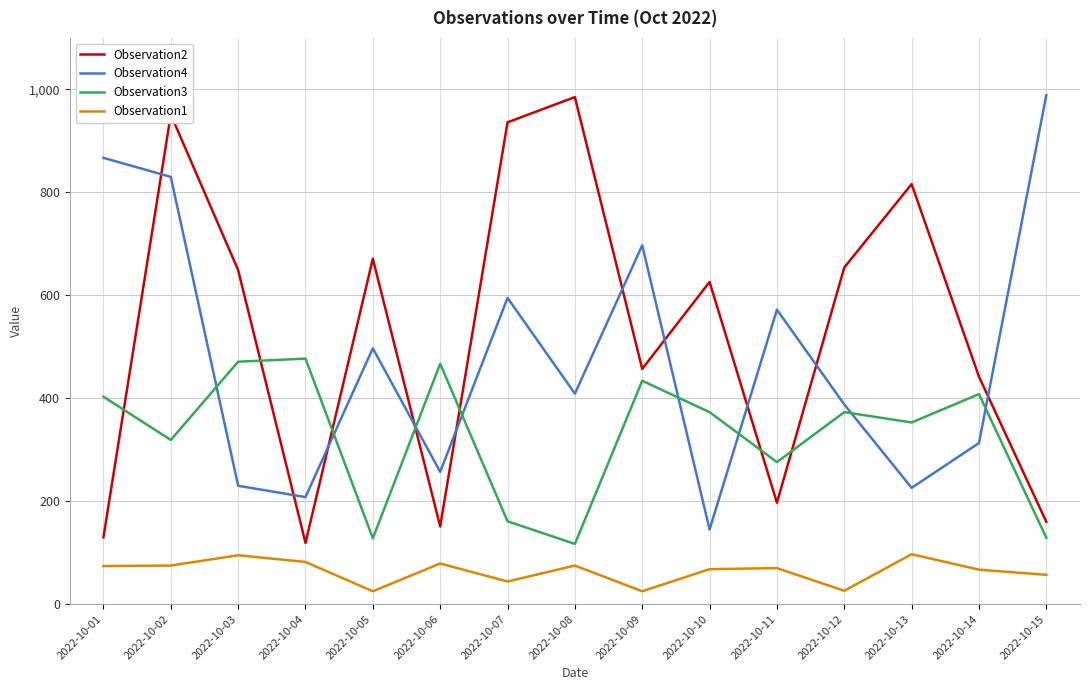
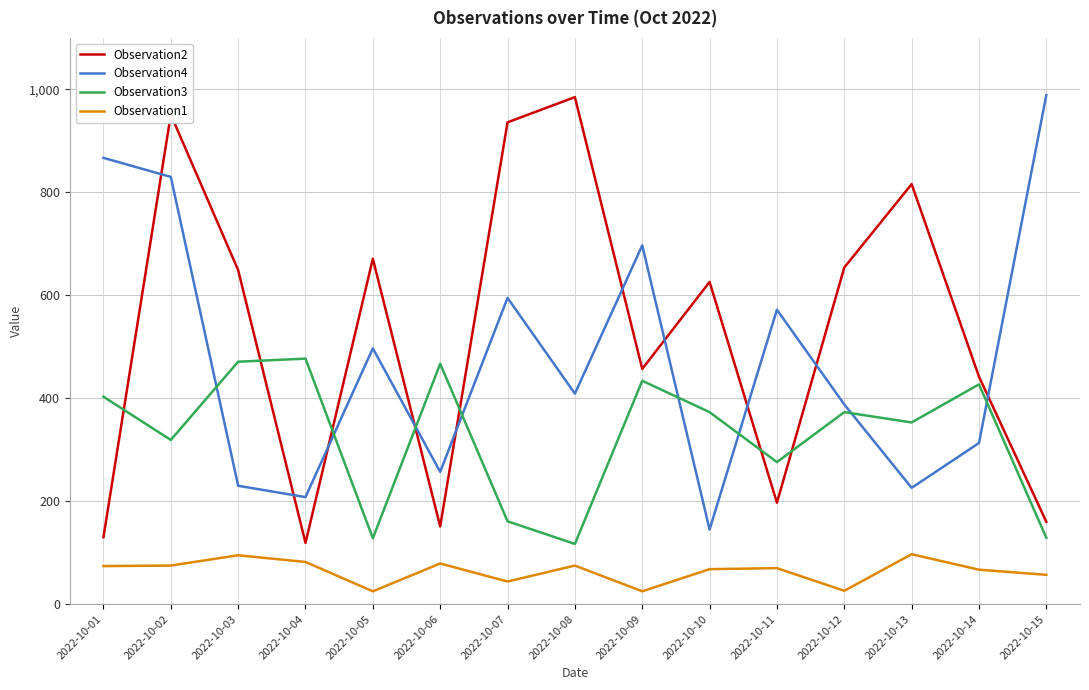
Observation3, 2022-10-14: 410 -> 430
